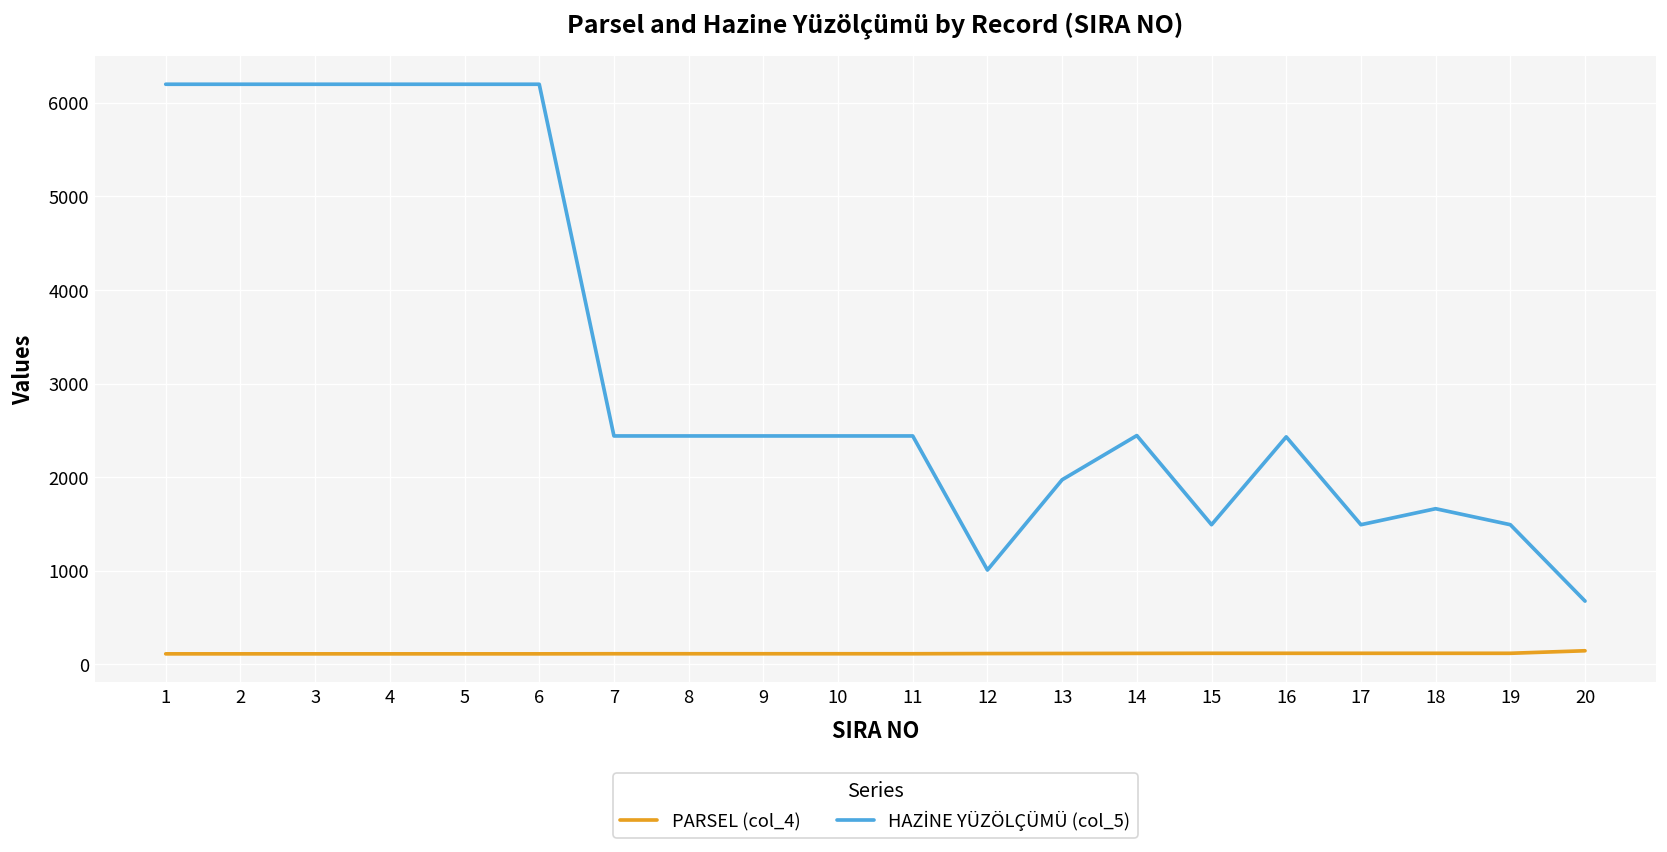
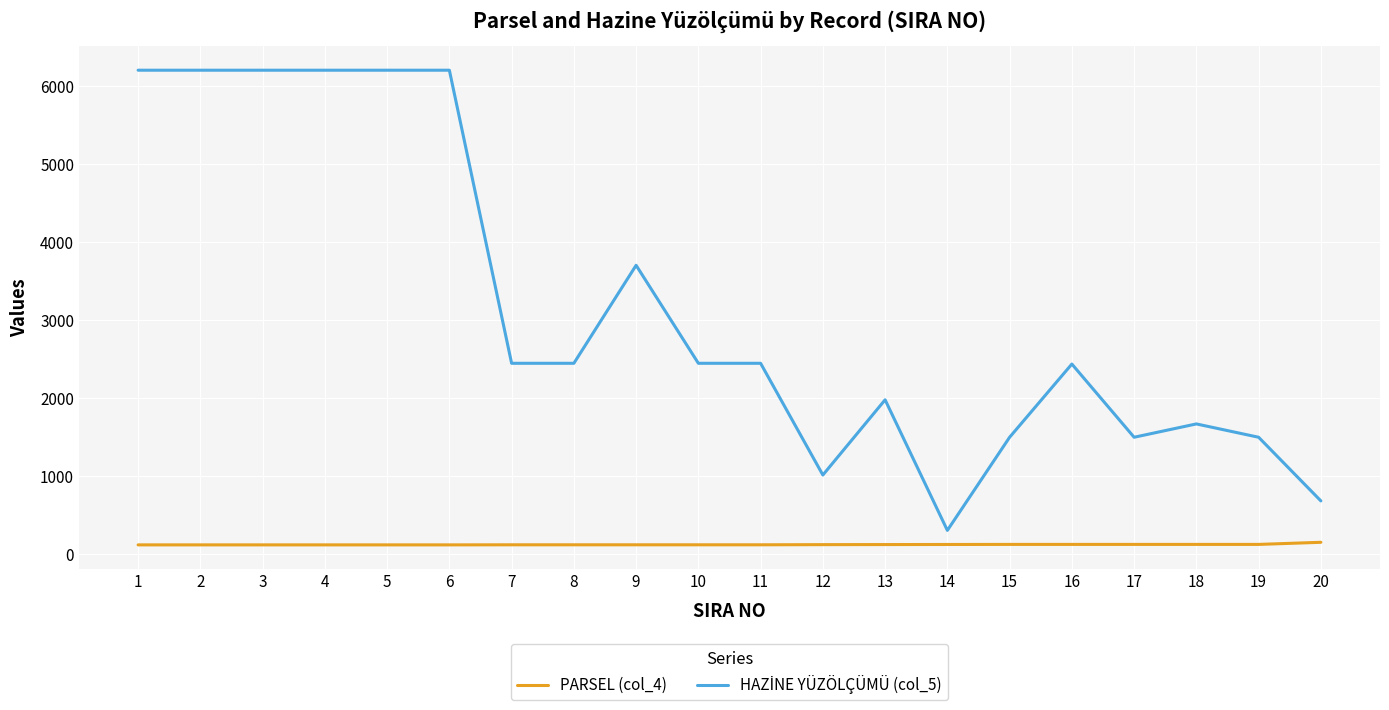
HAZİNE YÜZÖLÇÜMÜ (col_5), 9: 2400 -> 3700
HAZİNE YÜZÖLÇÜMÜ (col_5), 14: 2400 -> 300
